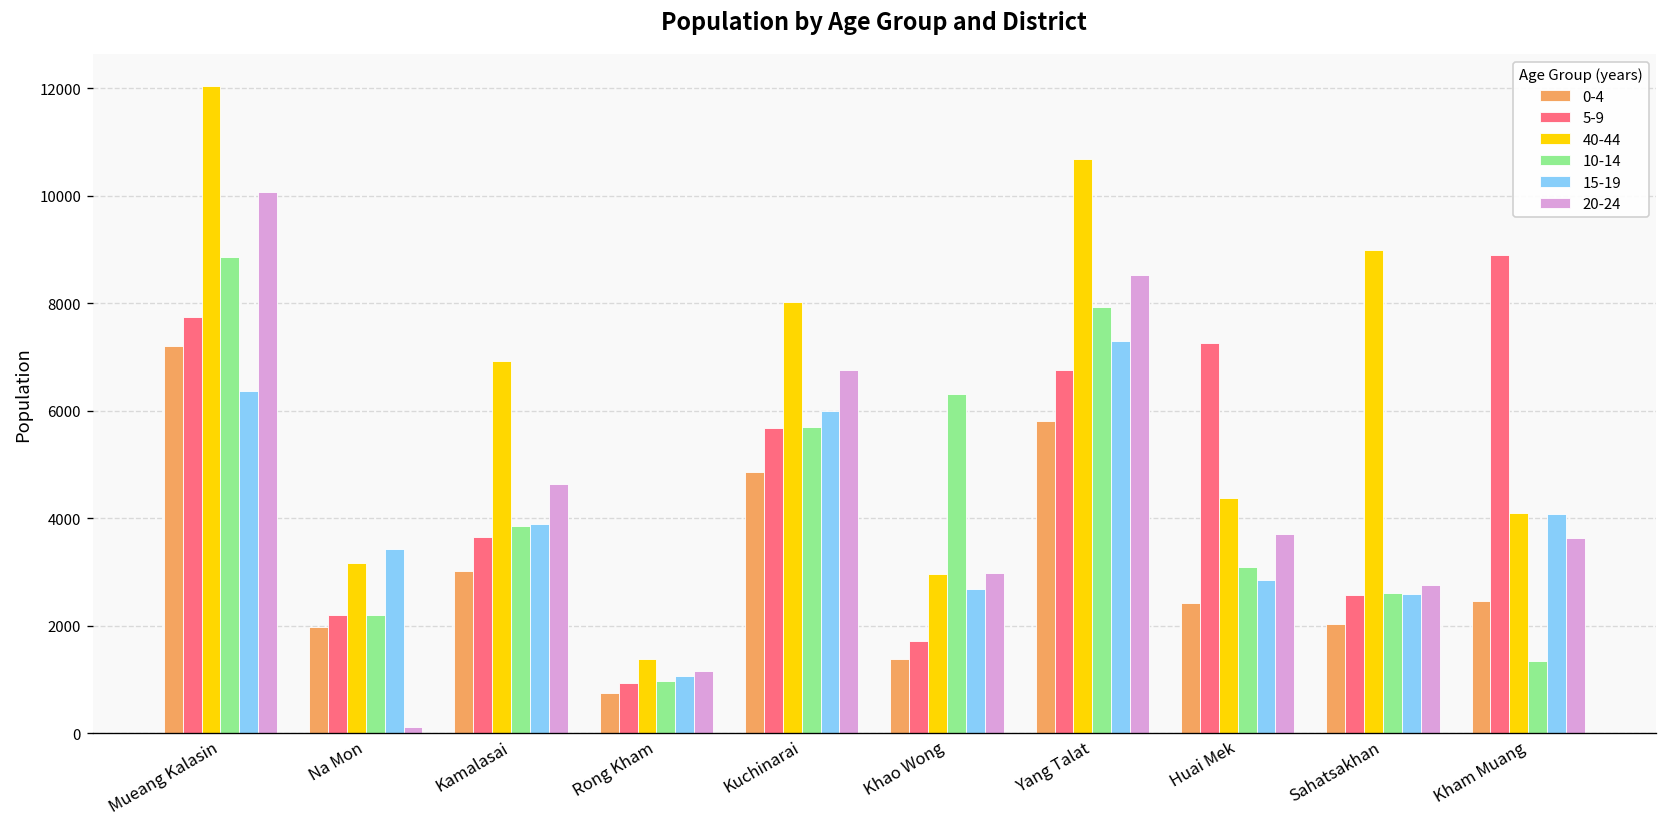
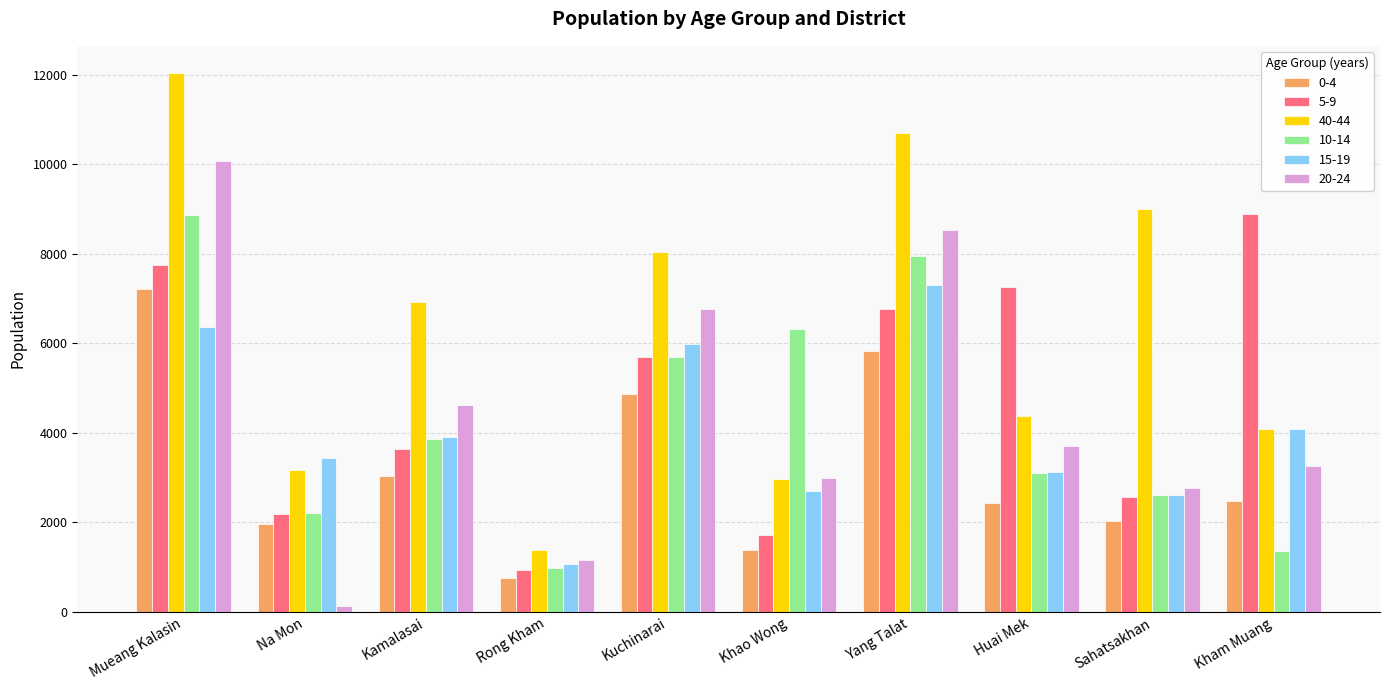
15-19, Huai Mek: 2900 -> 3100
20-24, Kham Muang: 3600 -> 3300
